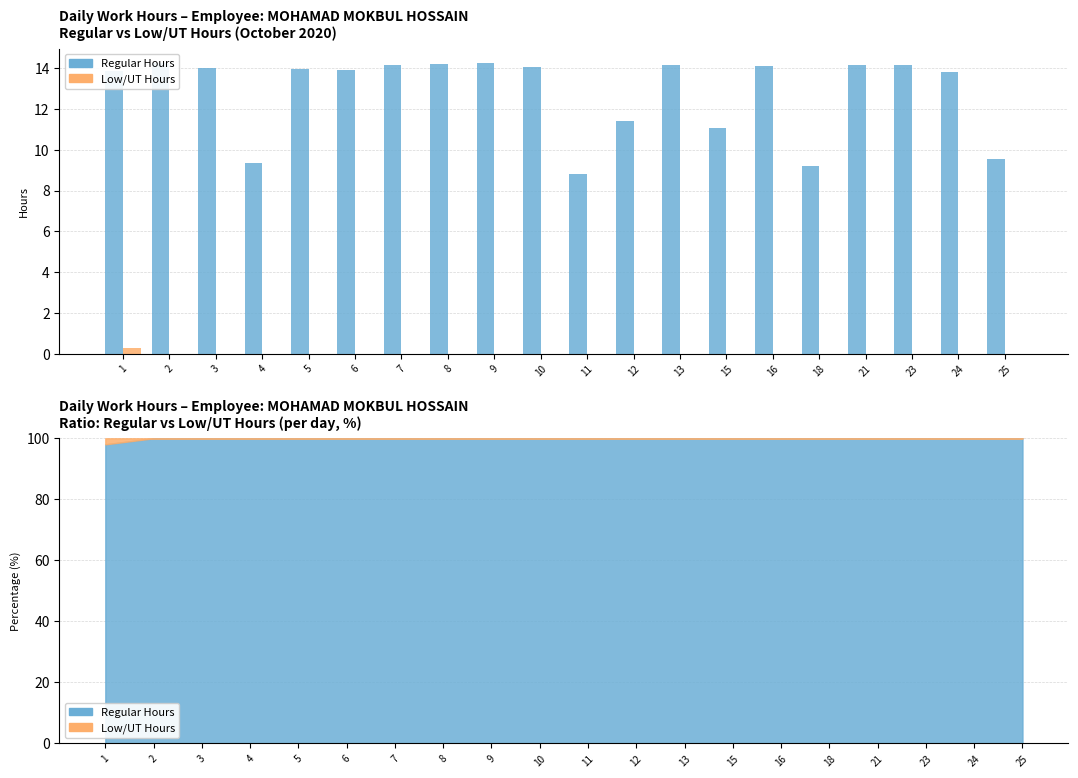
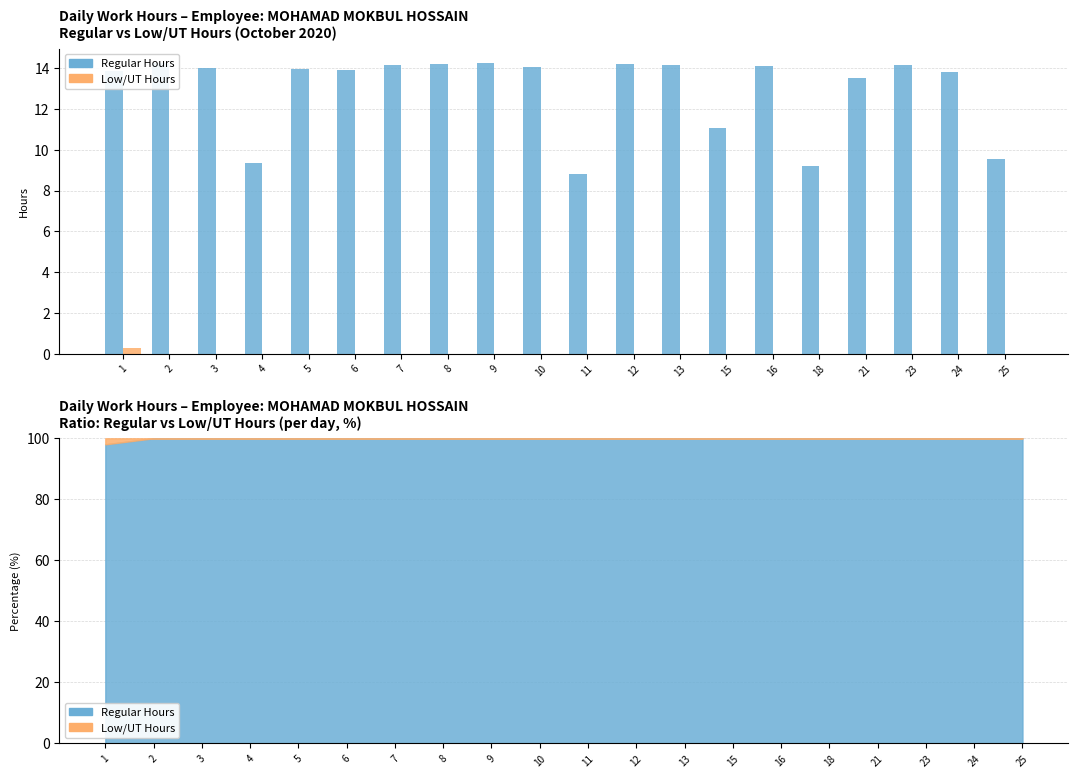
Daily Work Hours – Employee: MOHAMAD MOKBUL HOSSAIN Regular vs Low/UT Hours (October 2020), Regular Hours, 12: 11.4 -> 14.2
Daily Work Hours – Employee: MOHAMAD MOKBUL HOSSAIN Regular vs Low/UT Hours (October 2020), Regular Hours, 21: 14.1 -> 13.5
